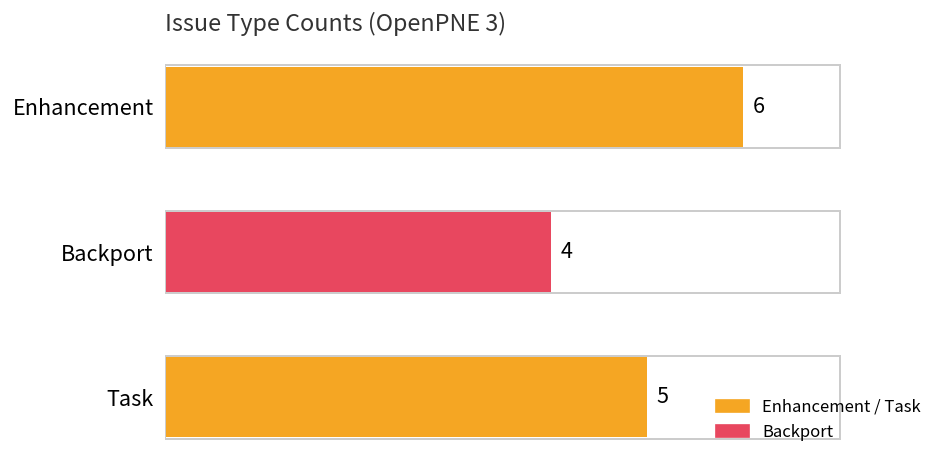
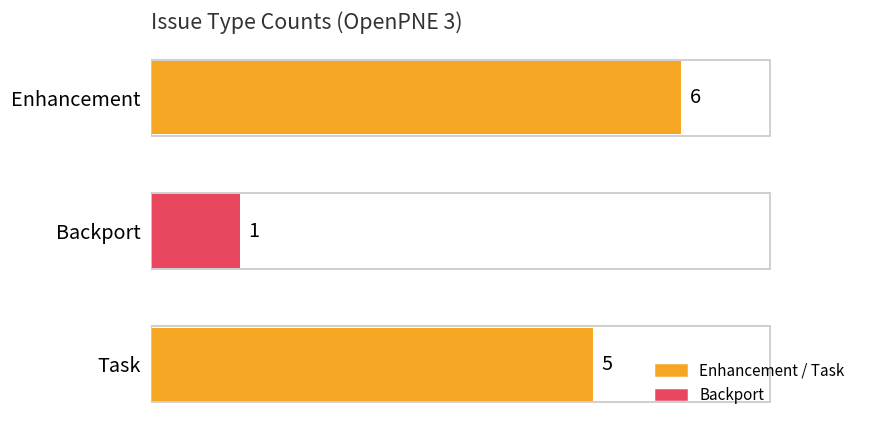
Backport: 4 -> 1
